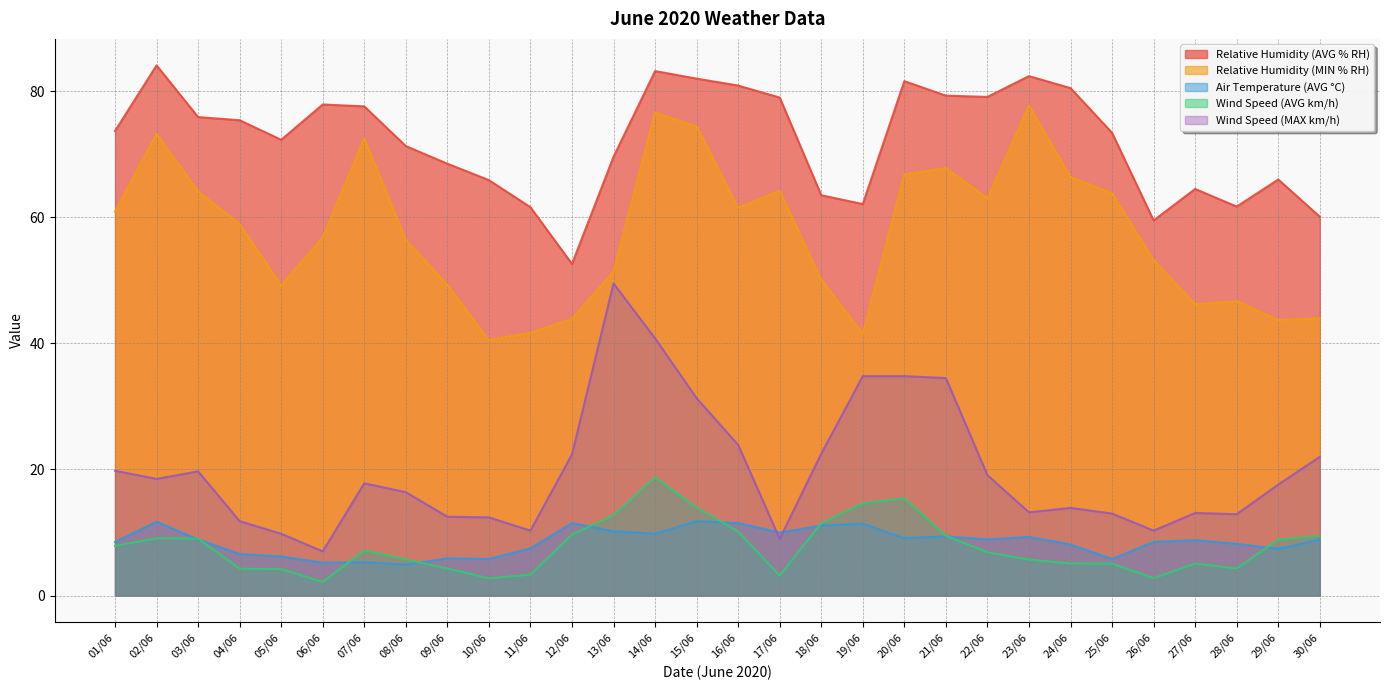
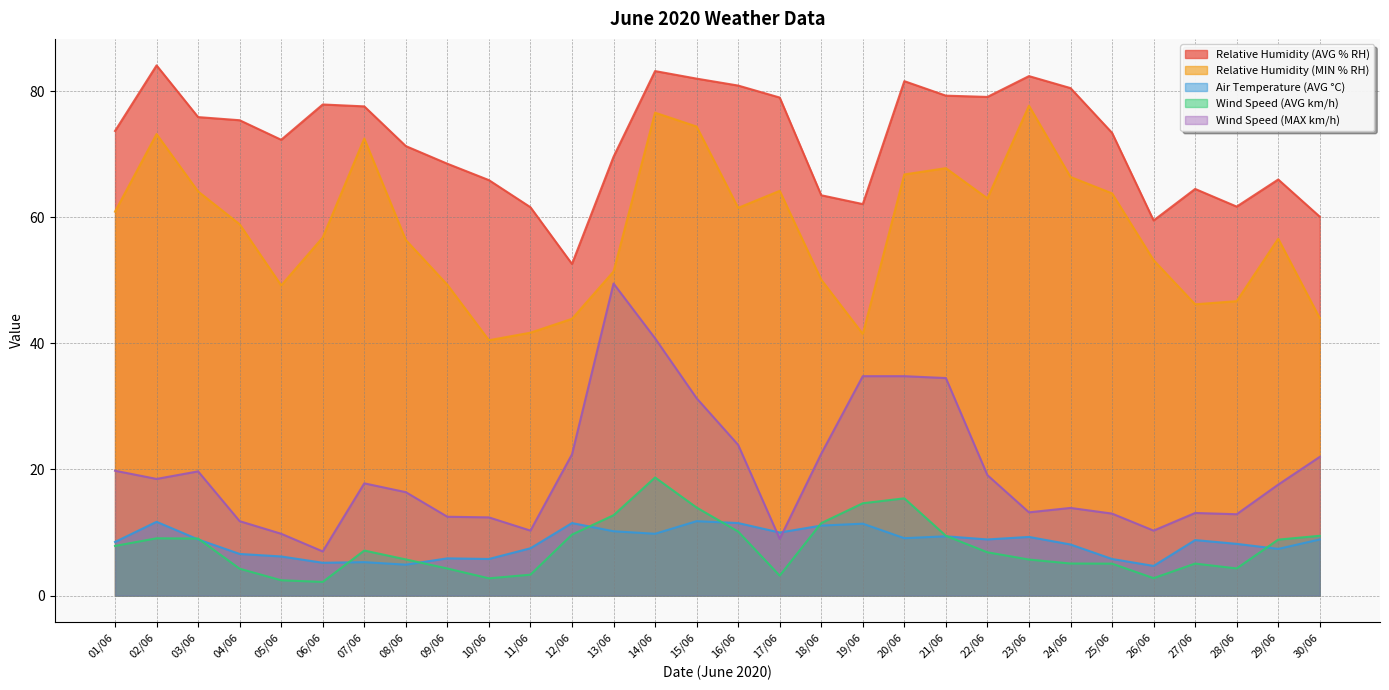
Wind Speed (AVG km/h), 05/06: 4 -> 2
Air Temperature (AVG °C), 26/06: 9 -> 5
Relative Humidity (MIN % RH), 29/06: 44 -> 57
